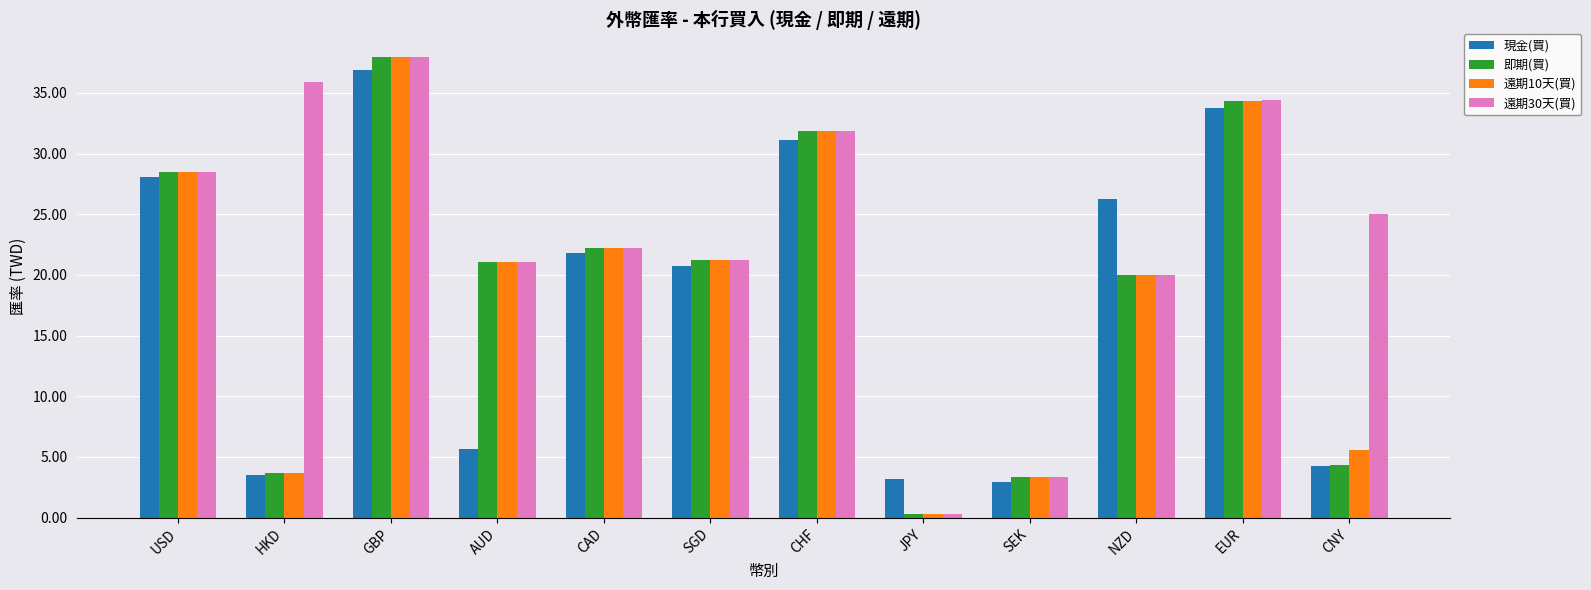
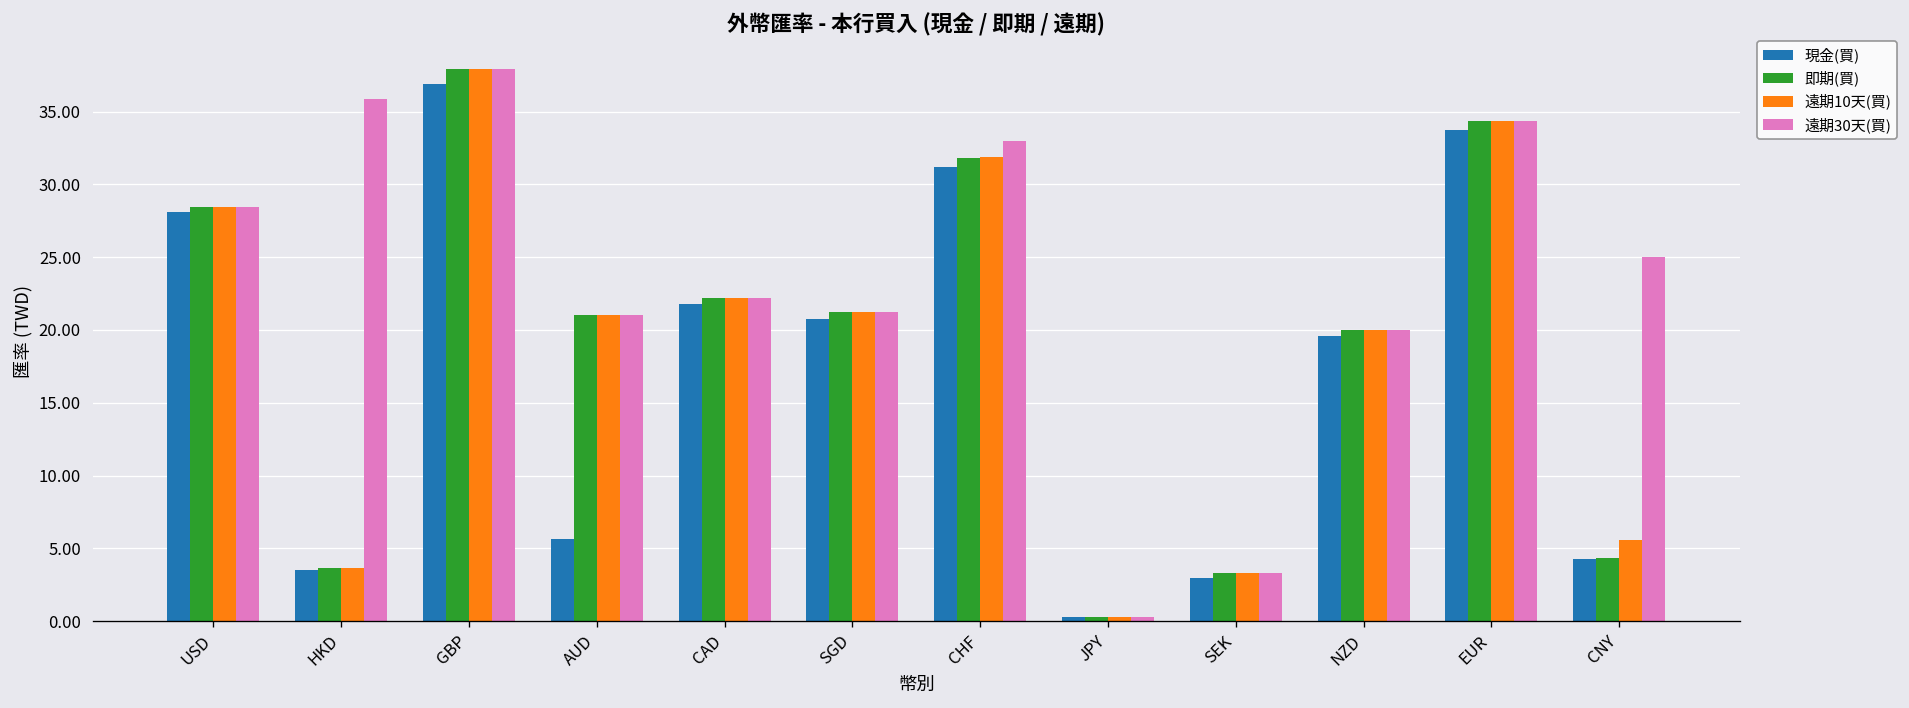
遠期30天(買), CHF: 31.9 -> 33.0
現金(買), JPY: 3.2 -> 0.3
現金(買), NZD: 26.3 -> 19.6
